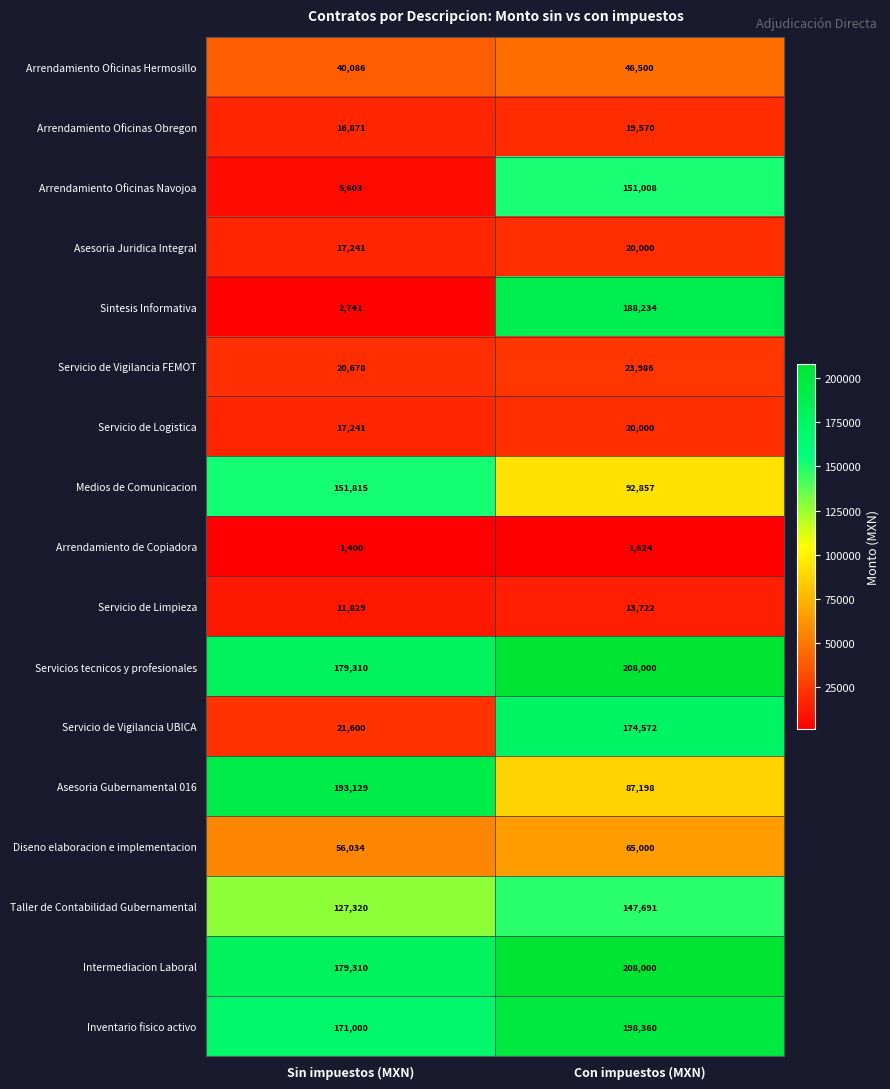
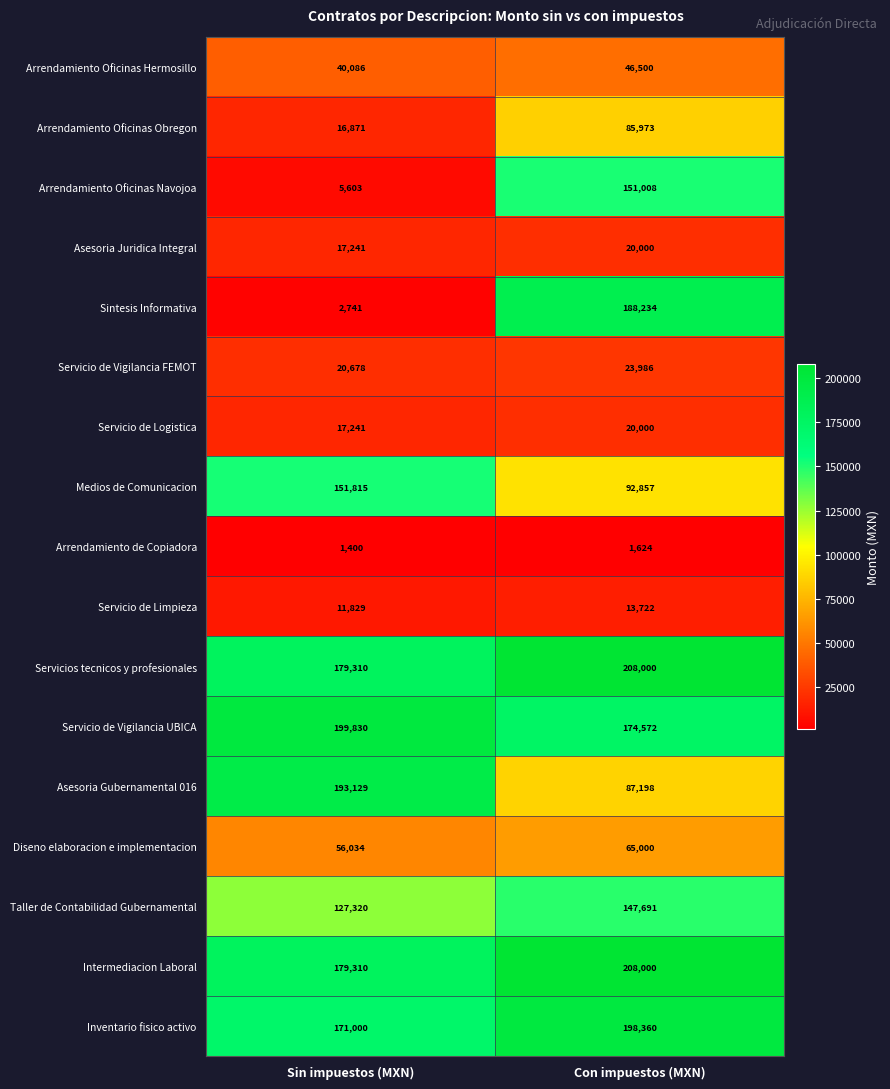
Arrendamiento Oficinas Obregon, Con impuestos (MXN): 19,570 -> 85,973
Servicio de Vigilancia UBICA, Sin impuestos (MXN): 21,600 -> 199,830
